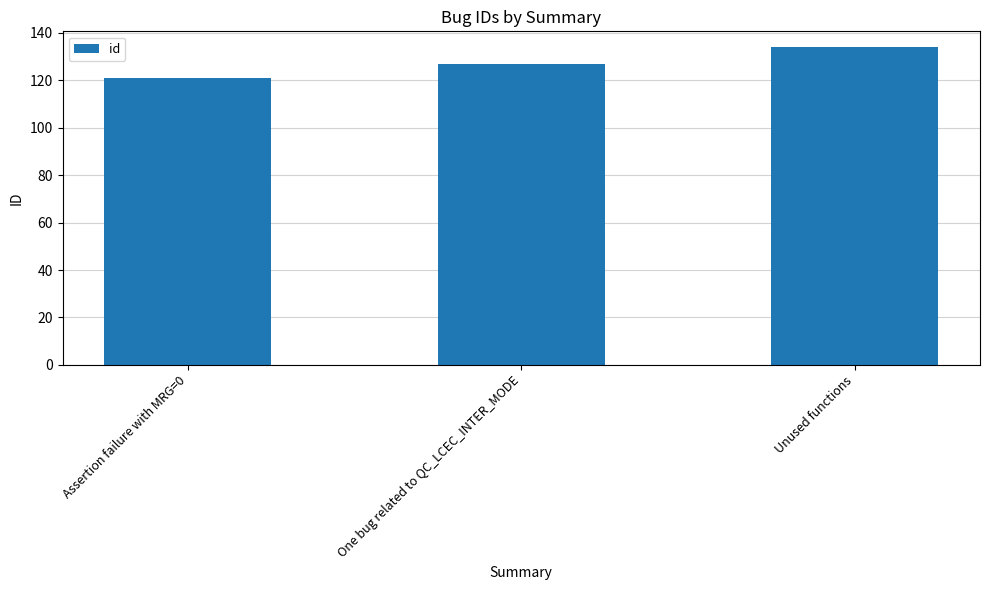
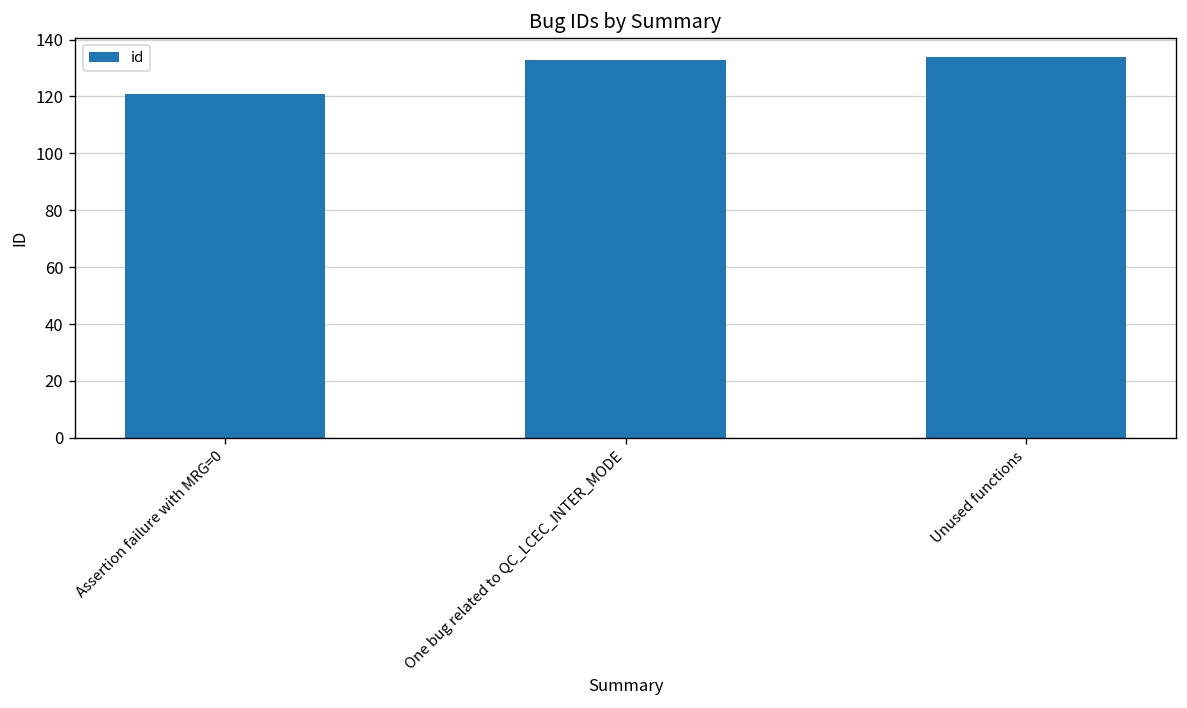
One bug related to QC_LCEC_INTER_MODE: 127 -> 133
